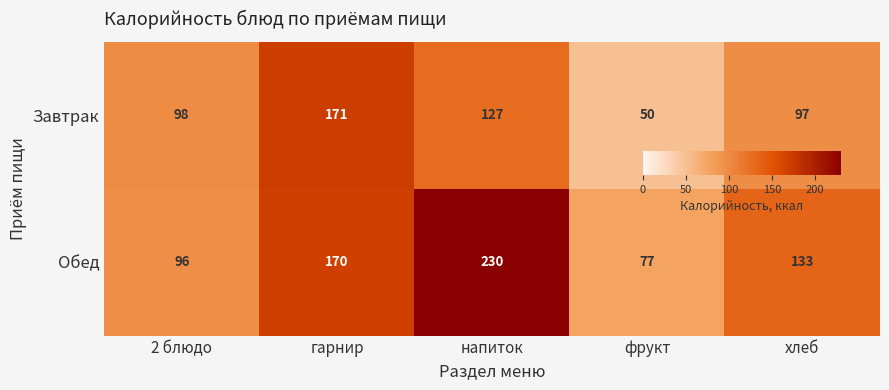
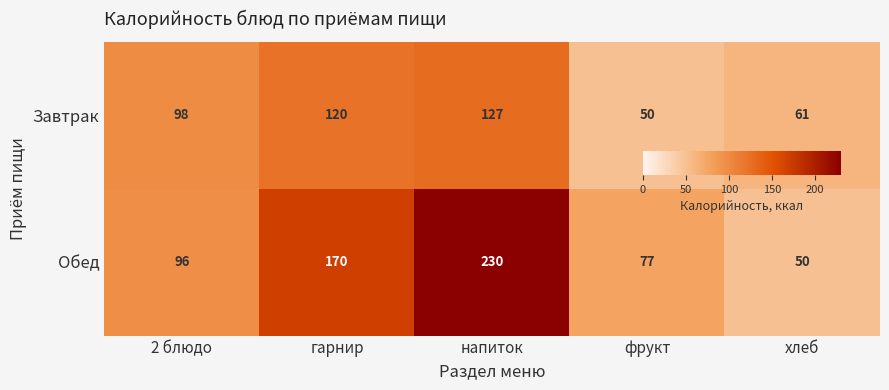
Завтрак, гарнир: 171 -> 120
Завтрак, хлеб: 97 -> 61
Обед, хлеб: 133 -> 50
